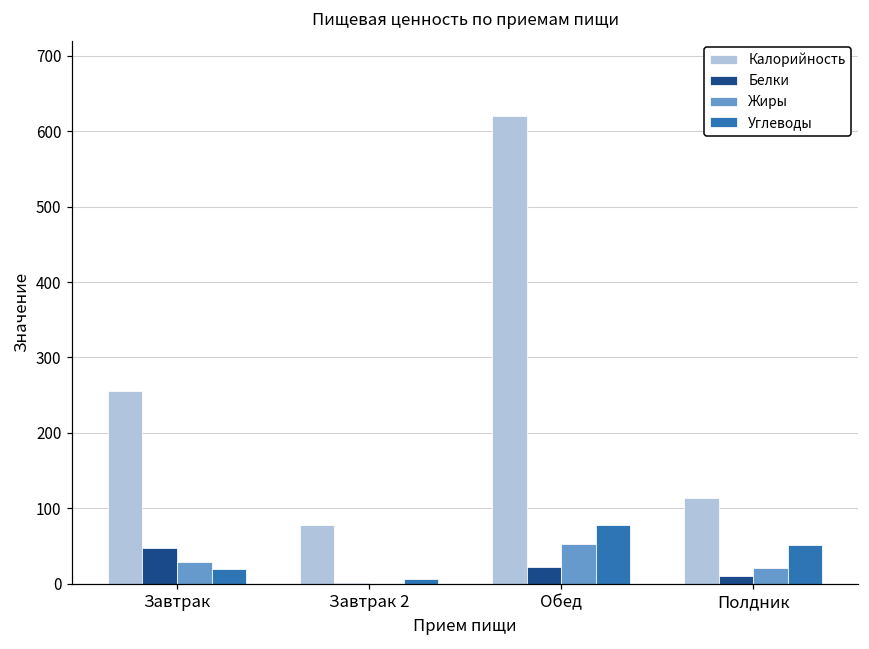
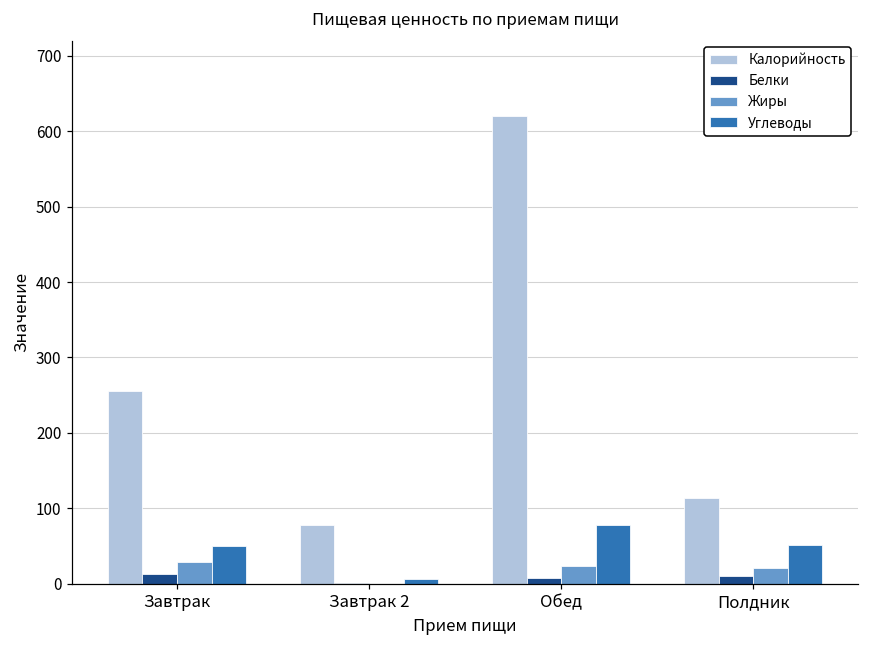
Белки, Завтрак: 50 -> 10
Углеводы, Завтрак: 20 -> 50
Белки, Обед: 20 -> 10
Жиры, Обед: 50 -> 20
